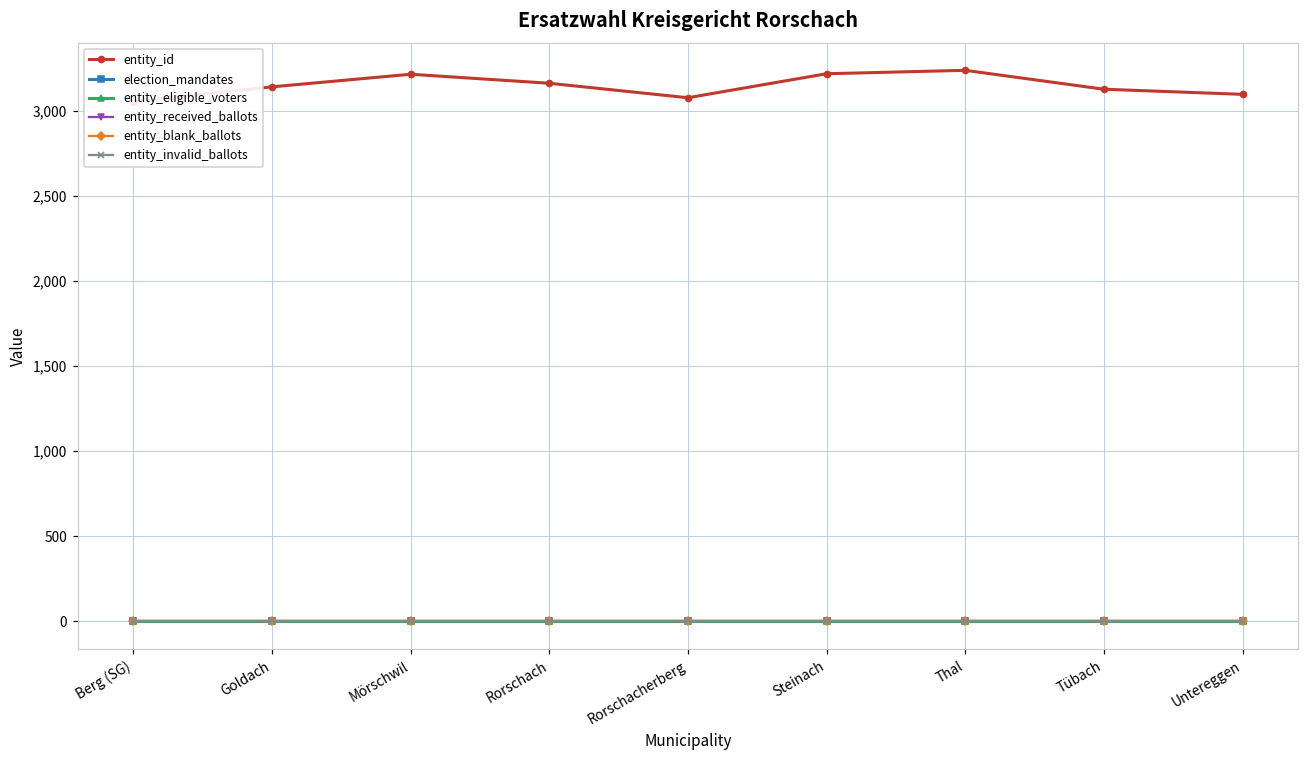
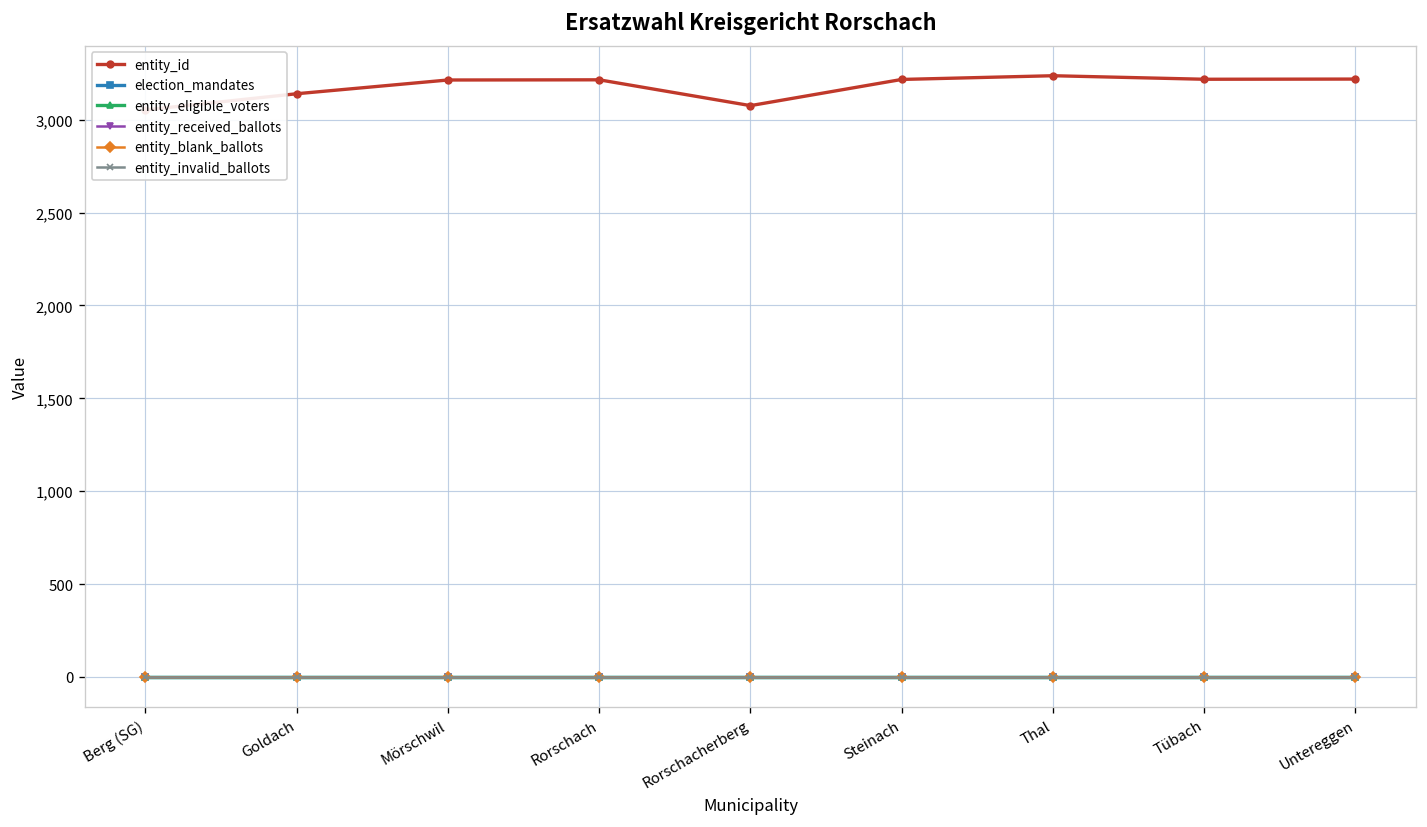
entity_id, Rorschach: 3,160 -> 3,220
entity_id, Tübach: 3,130 -> 3,220
entity_id, Untereggen: 3,100 -> 3,220
